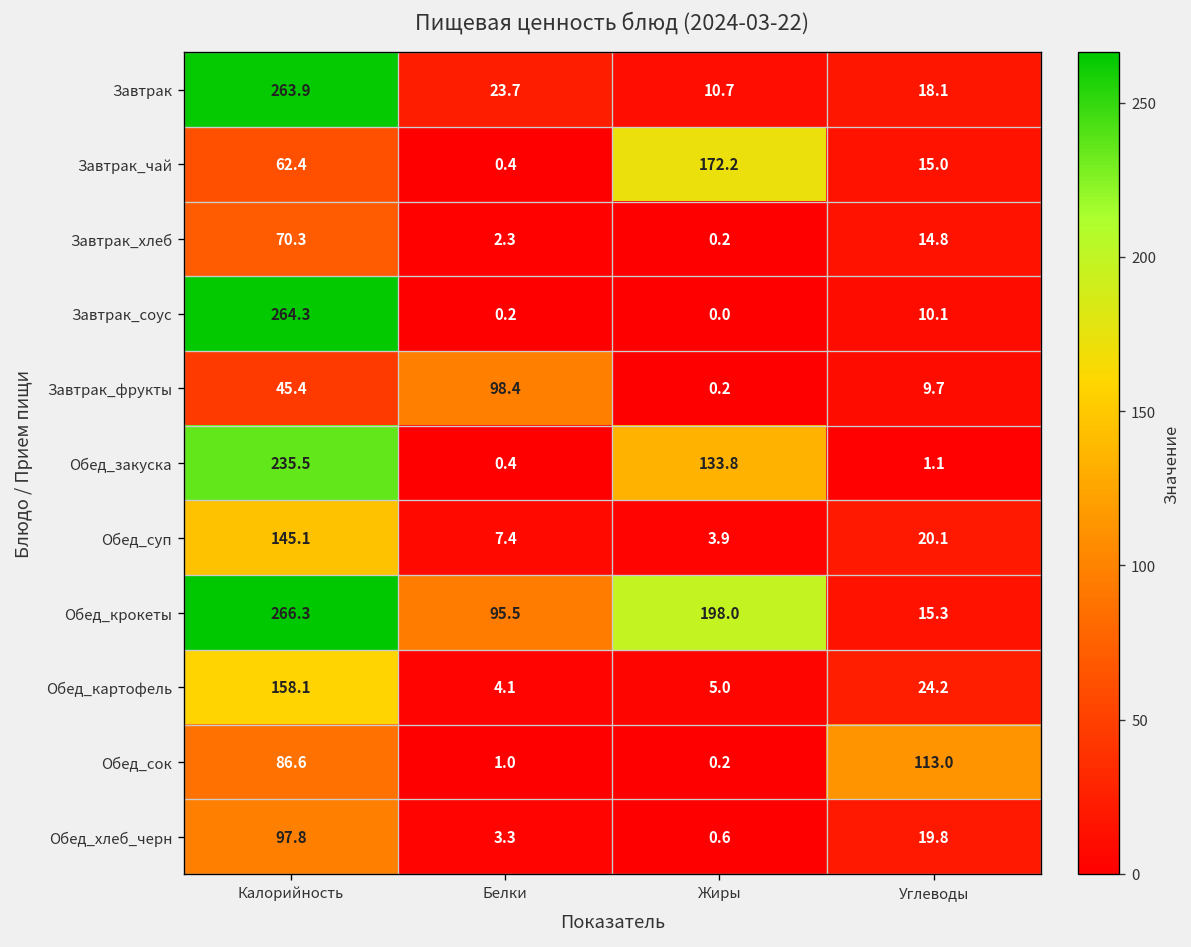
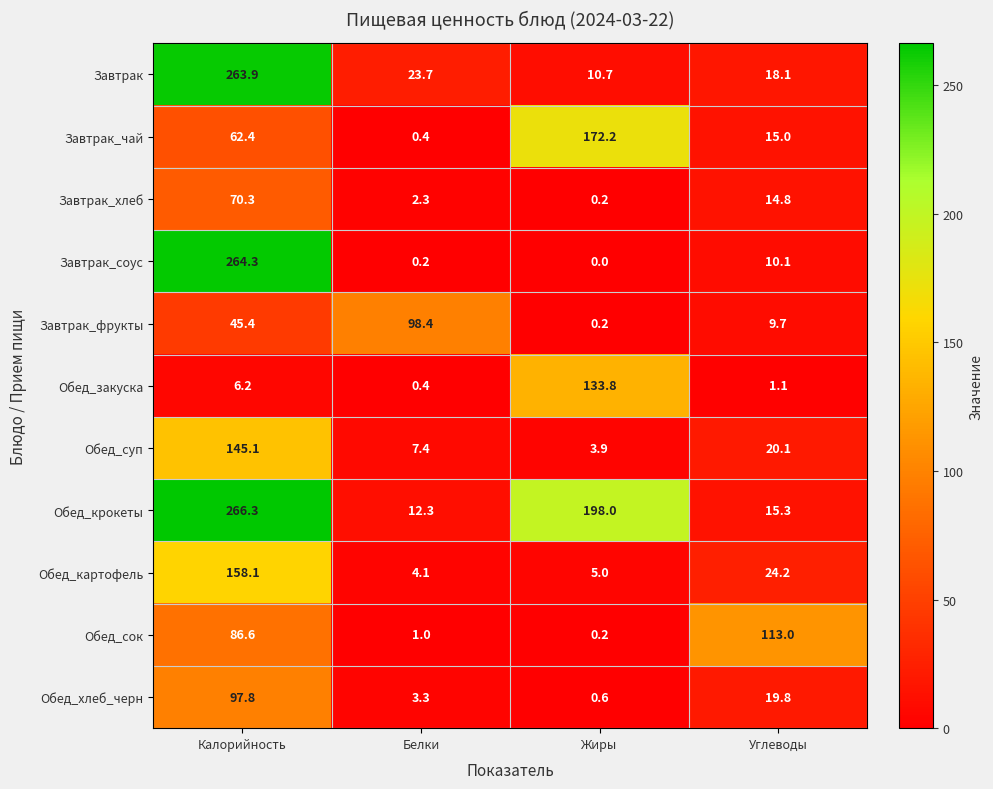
Обед_закуска, Калорийность: 235.5 -> 6.2
Обед_крокеты, Белки: 95.5 -> 12.3
